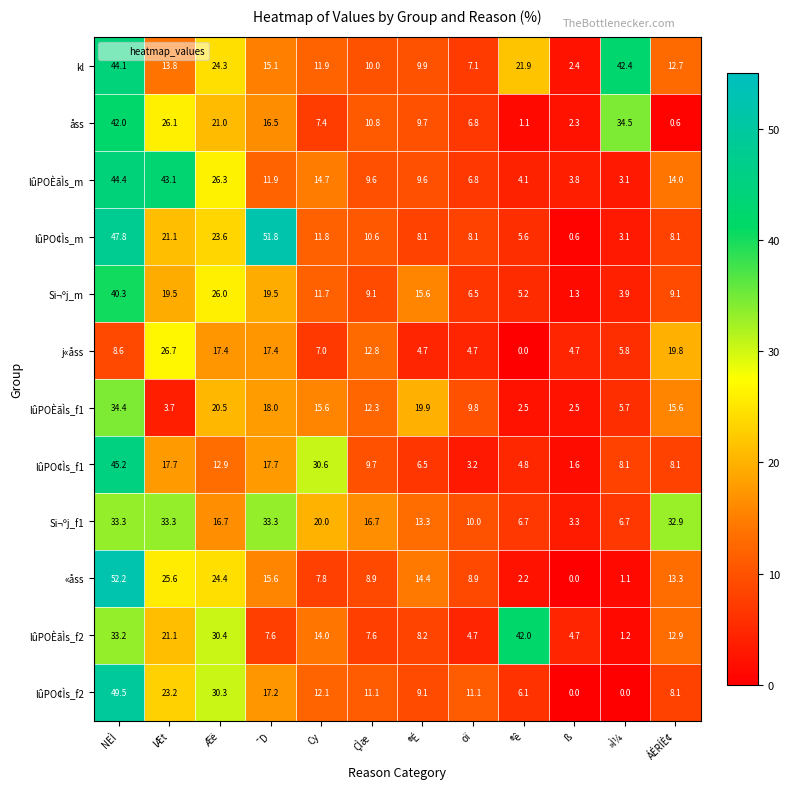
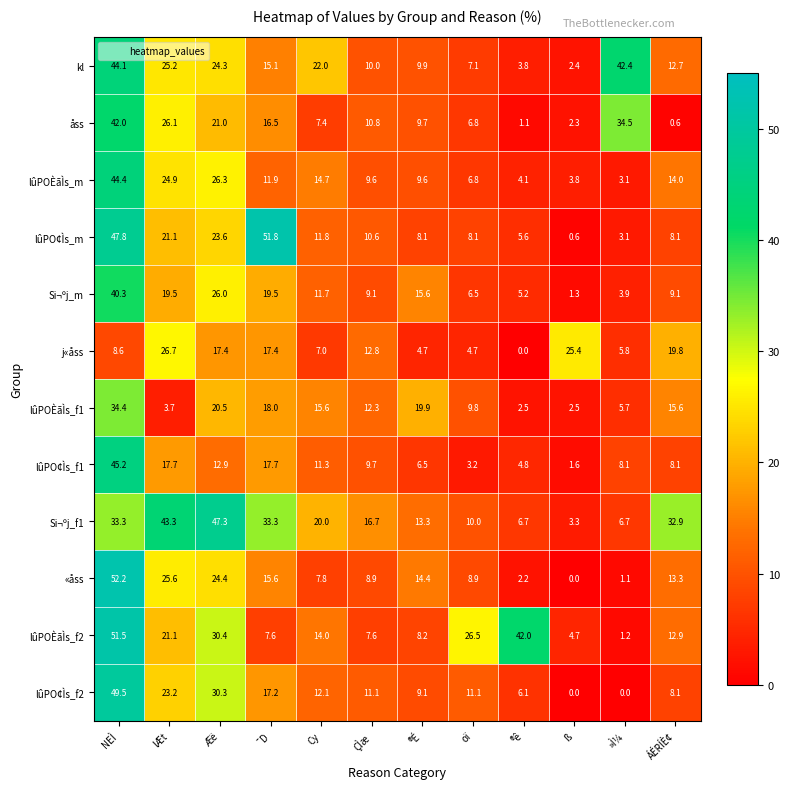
kl, lÆt: 13.8 -> 25.2
kl, Cy: 11.9 -> 22.0
kl, ®ê: 21.9 -> 3.8
lûPOÈãÌs_m, lÆt: 43.1 -> 24.9
j«åss, ß: 4.7 -> 25.4
lûPO¢Ìs_f1, Cy: 30.6 -> 11.3
Si¬ºj_f1, lÆt: 33.3 -> 43.3
Si¬ºj_f1, Æë: 16.7 -> 47.3
lûPOÈãÌs_f2, NEÌ: 33.2 -> 51.5
lûPOÈãÌs_f2, oï: 4.7 -> 26.5
